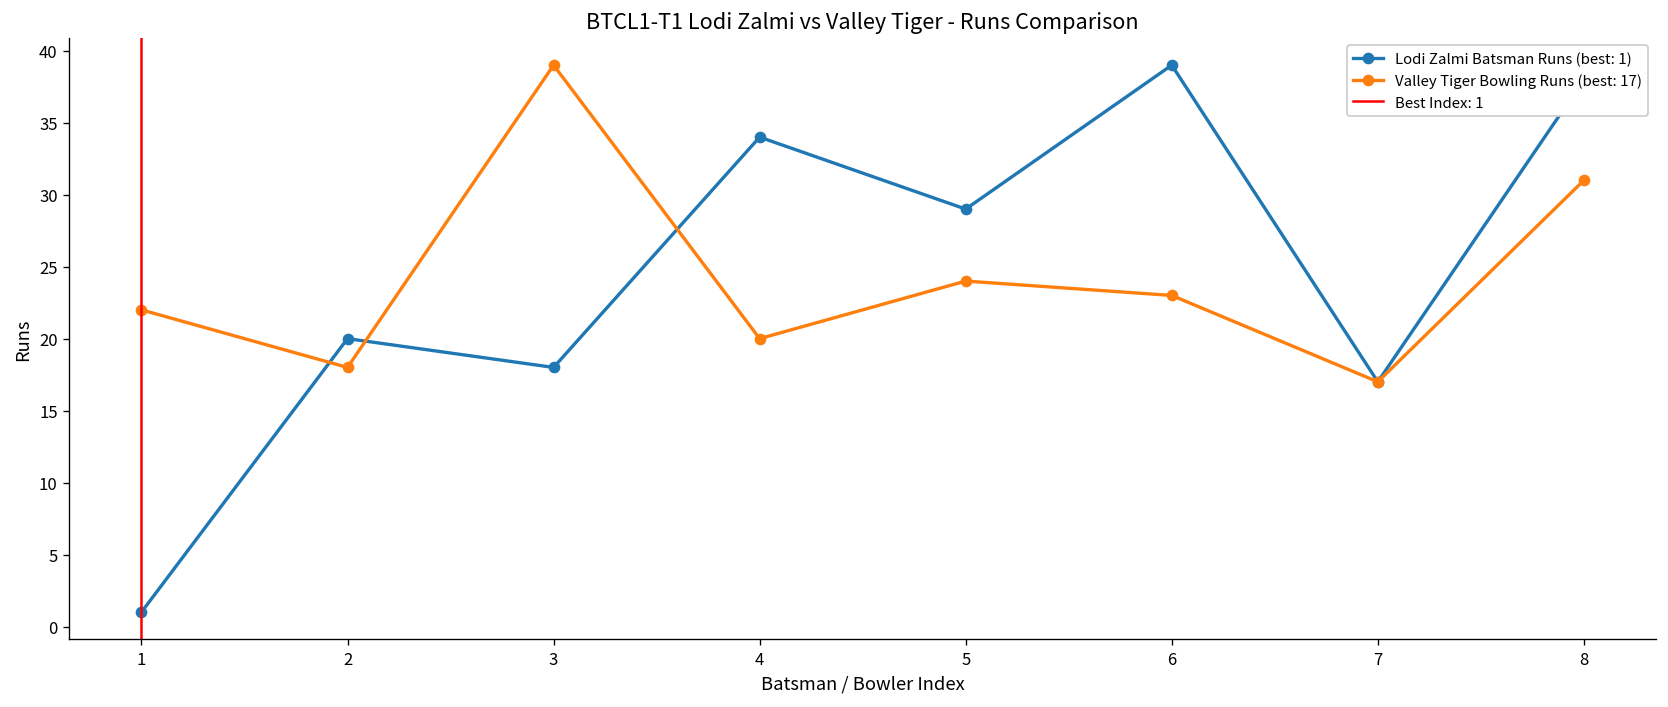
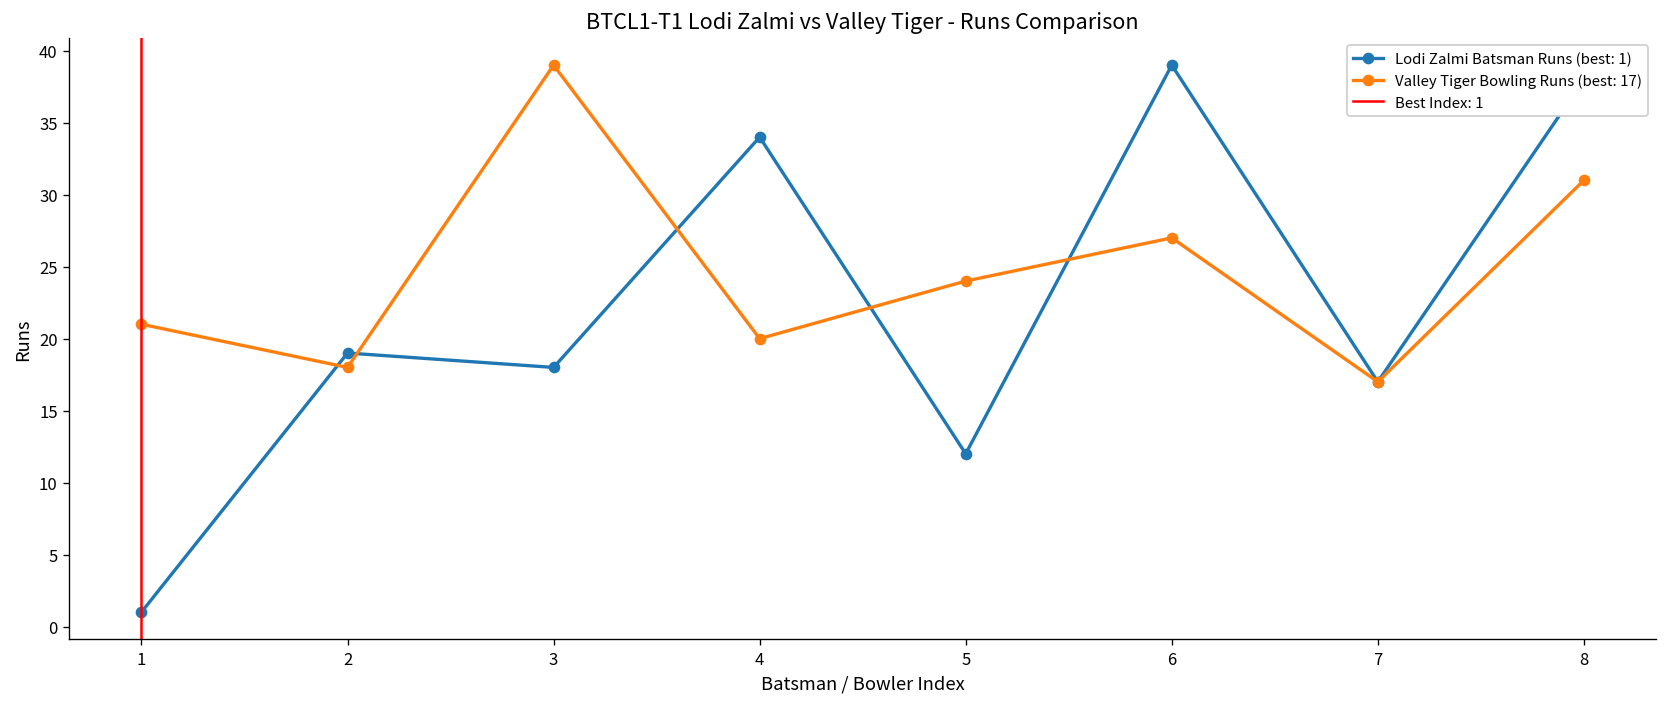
Valley Tiger Bowling Runs (best: 17), 1: 22 -> 21
Lodi Zalmi Batsman Runs (best: 1), 2: 20 -> 19
Lodi Zalmi Batsman Runs (best: 1), 5: 29 -> 12
Valley Tiger Bowling Runs (best: 17), 6: 23 -> 27
